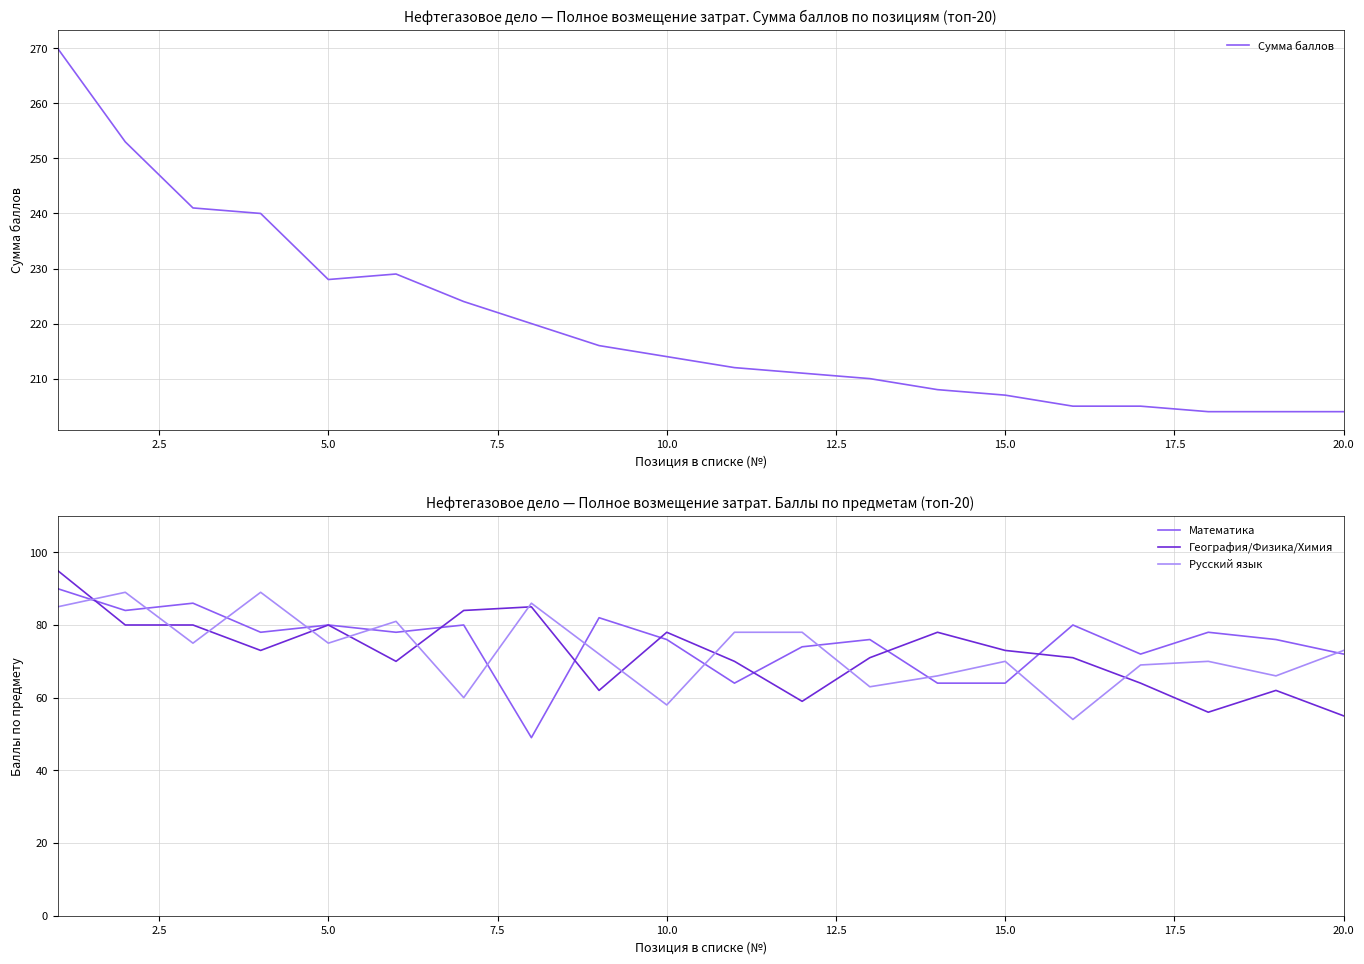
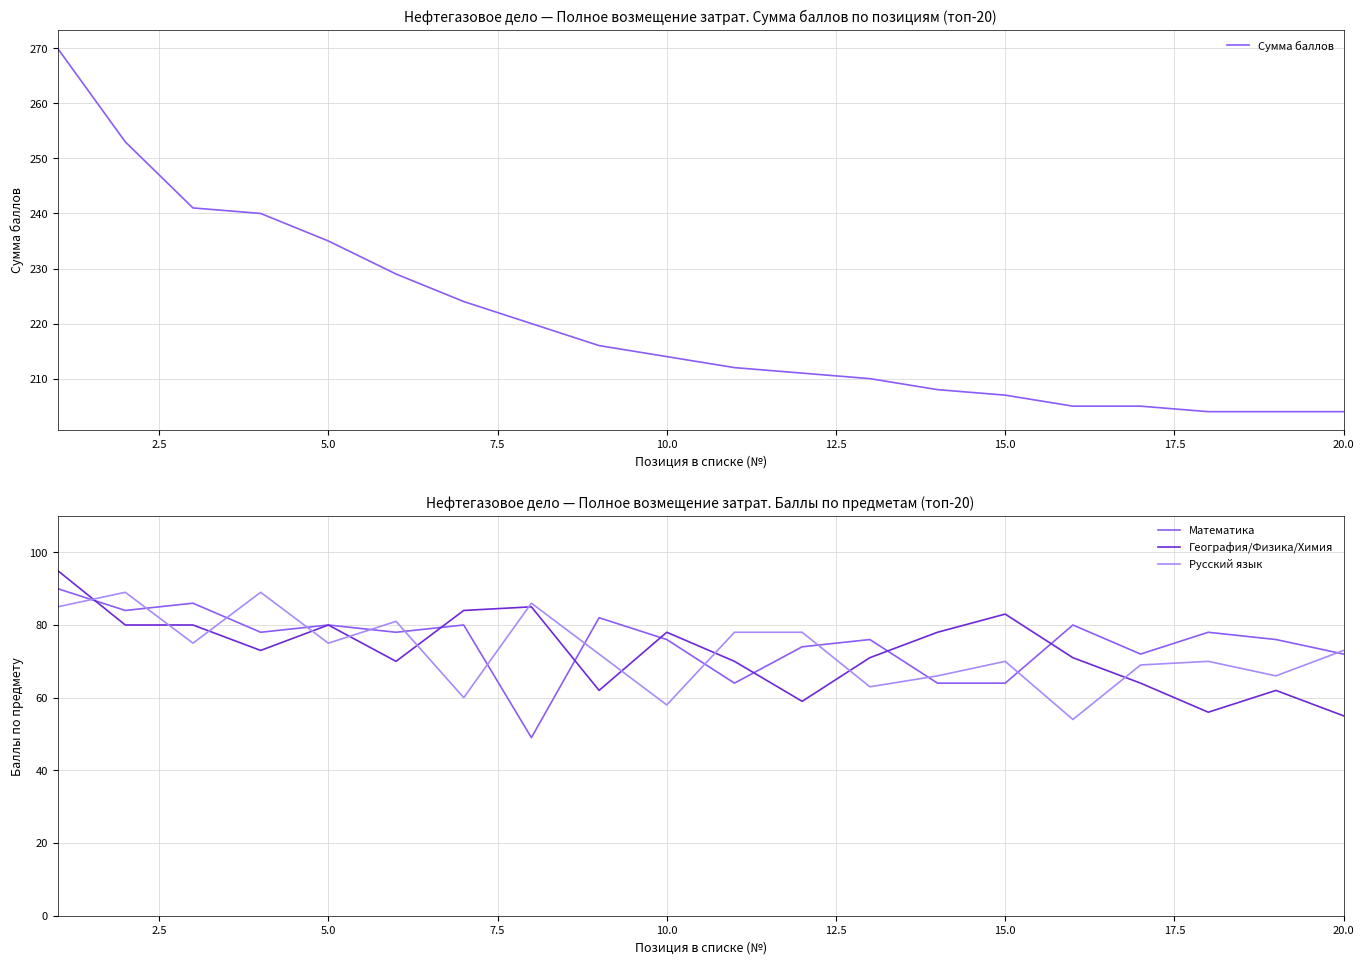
Нефтегазовое дело — Полное возмещение затрат. Сумма баллов по позициям (топ-20), 5.0: 228 -> 235
Нефтегазовое дело — Полное возмещение затрат. Баллы по предметам (топ-20), География/Физика/Химия, 15.0: 73 -> 83
